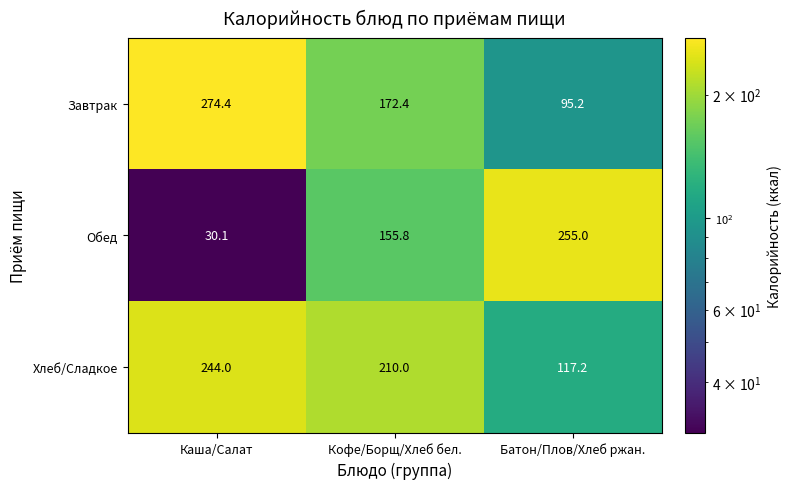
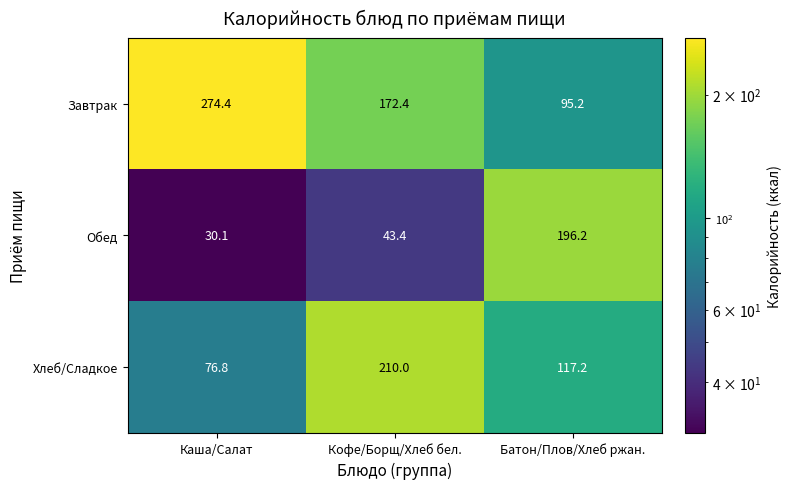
Обед, Кофе/Борщ/Хлеб бел.: 155.8 -> 43.4
Обед, Батон/Плов/Хлеб ржан.: 255.0 -> 196.2
Хлеб/Сладкое, Каша/Салат: 244.0 -> 76.8
